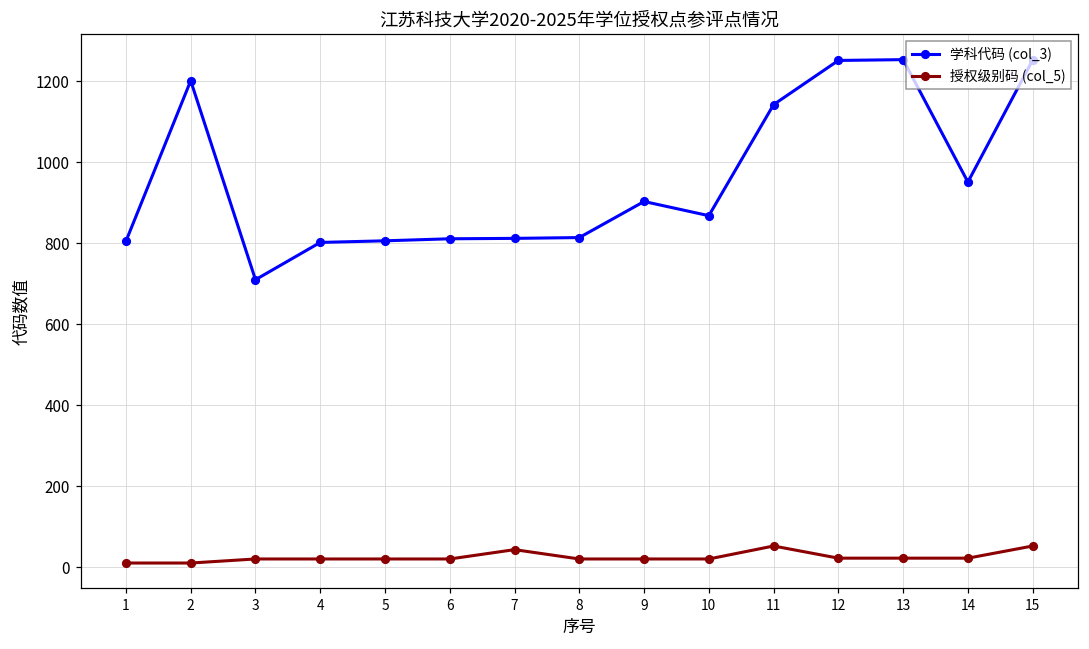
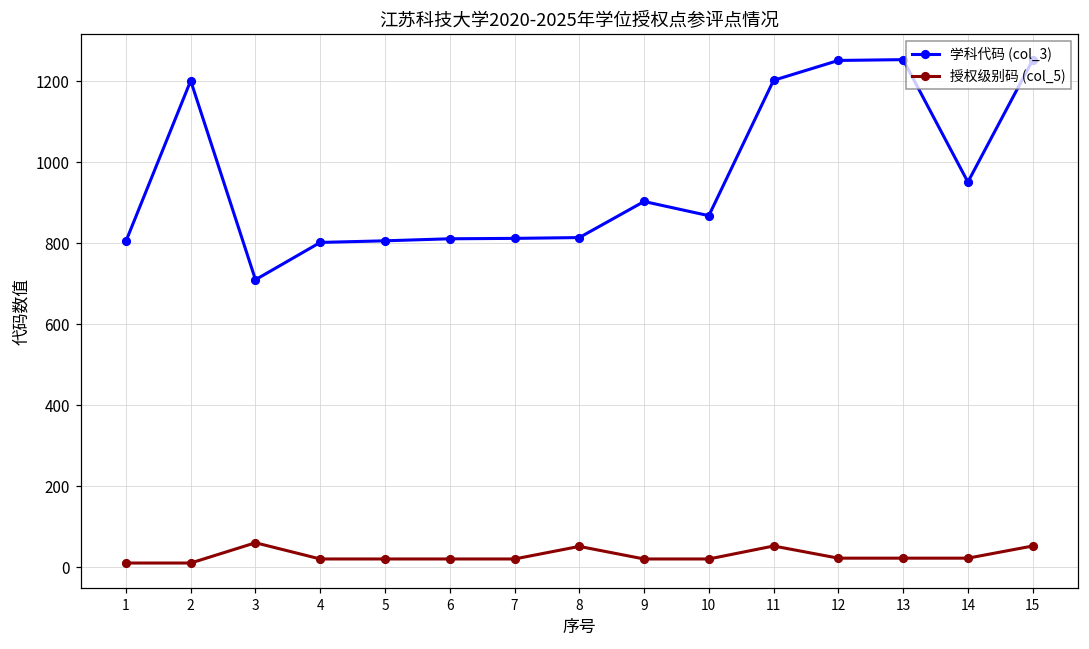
授权级别码 (col_5), 3: 20 -> 60
授权级别码 (col_5), 7: 40 -> 20
授权级别码 (col_5), 8: 20 -> 50
学科代码 (col_3), 11: 1140 -> 1200
